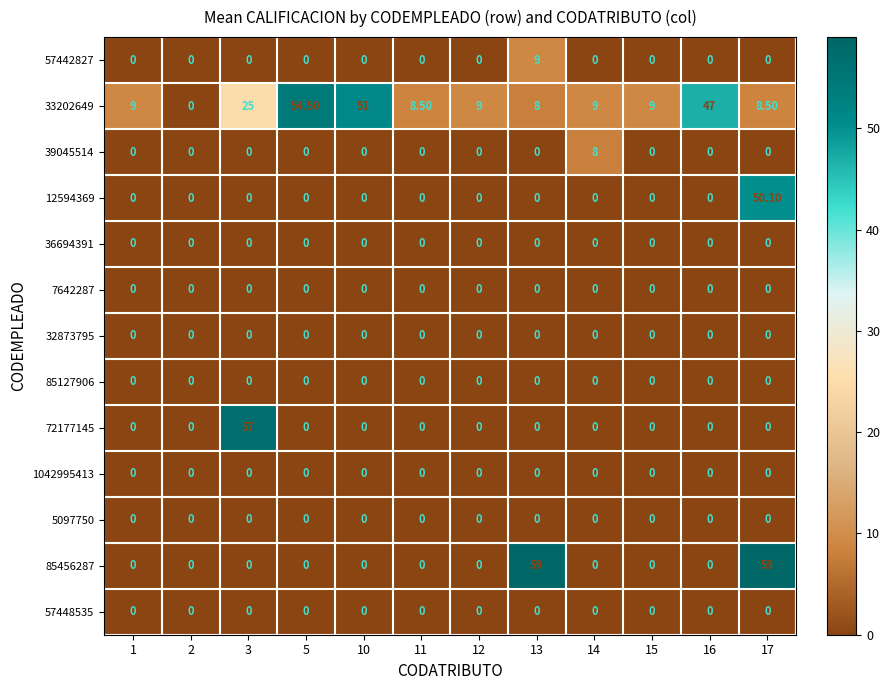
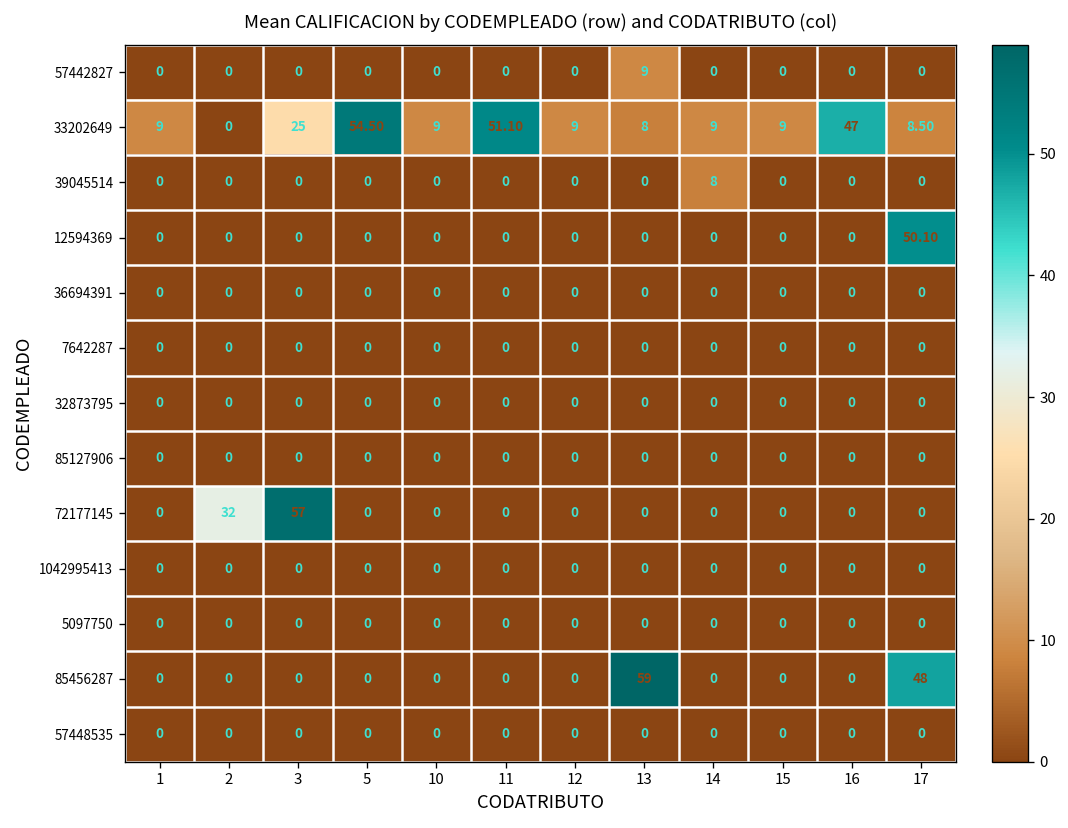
33202649, 10: 51 -> 9
33202649, 11: 8.50 -> 51.10
72177145, 2: 0 -> 32
85456287, 17: 59 -> 48
